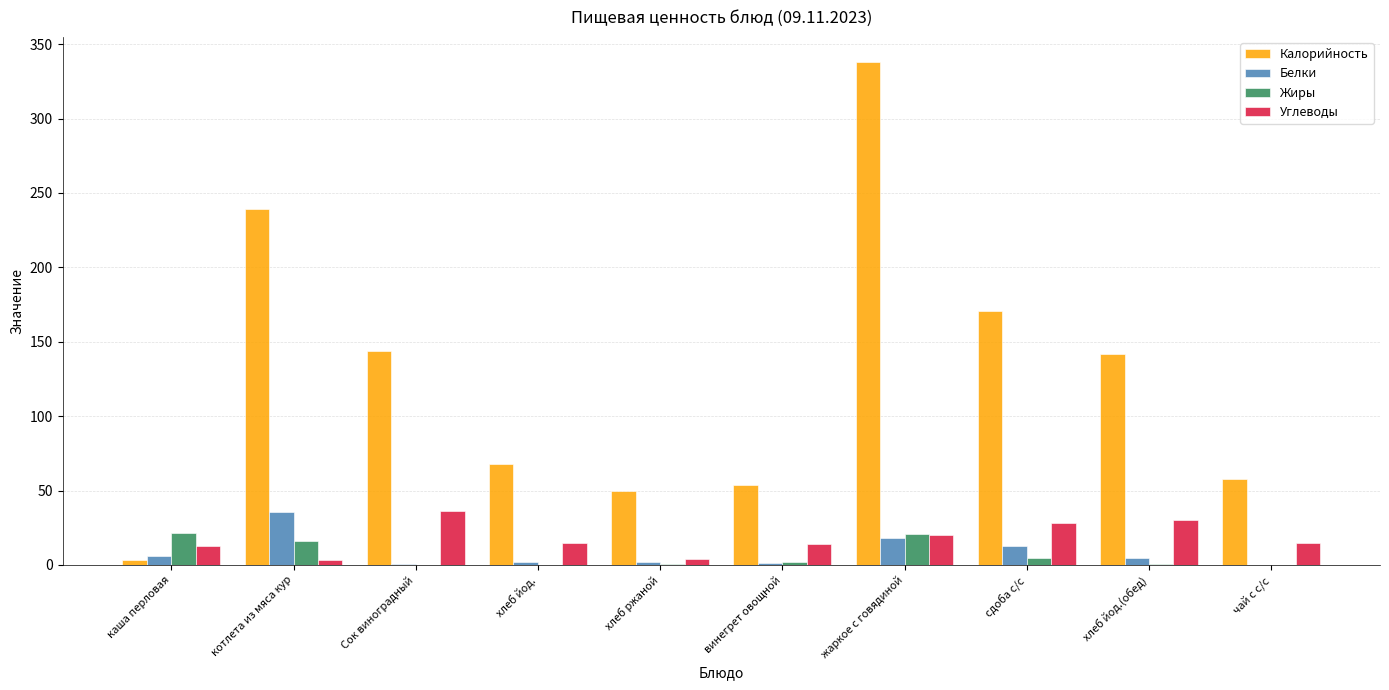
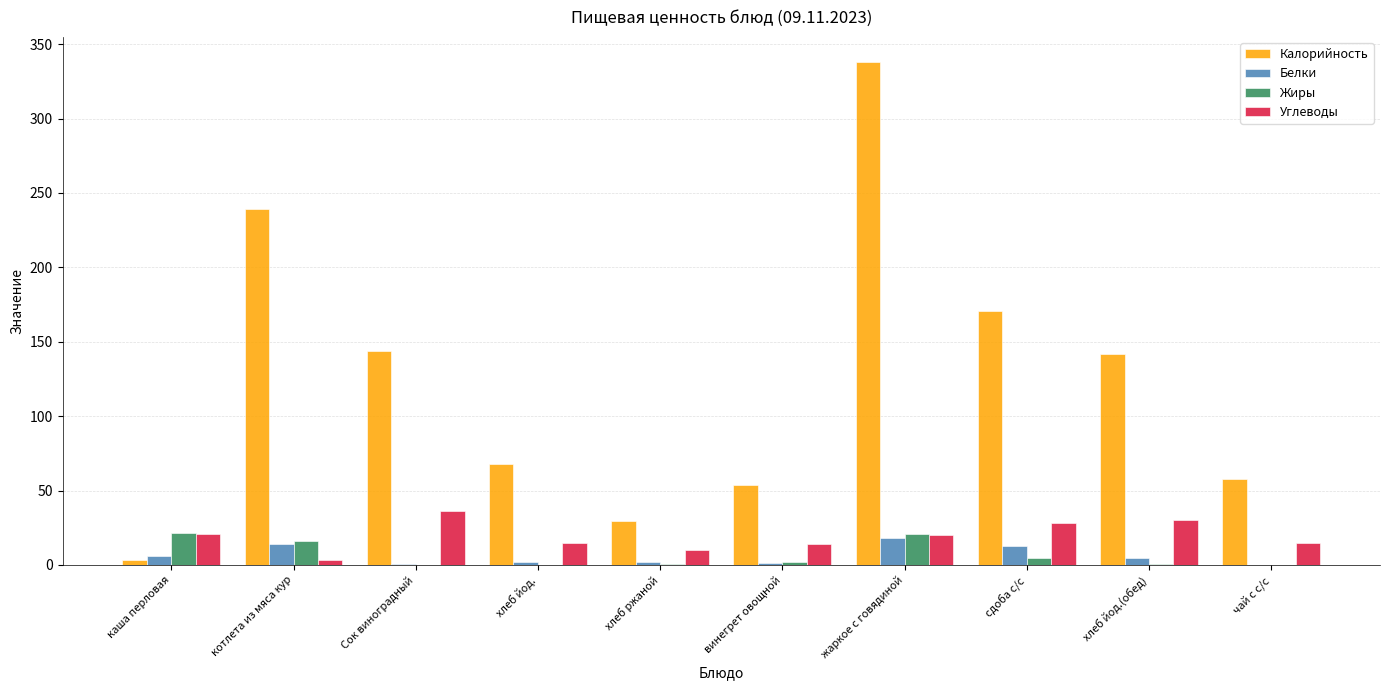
Углеводы, каша перловая: 13 -> 21
Белки, котлета из мяса кур: 36 -> 14
Калорийность, хлеб ржаной: 50 -> 30
Углеводы, хлеб ржаной: 4 -> 10
